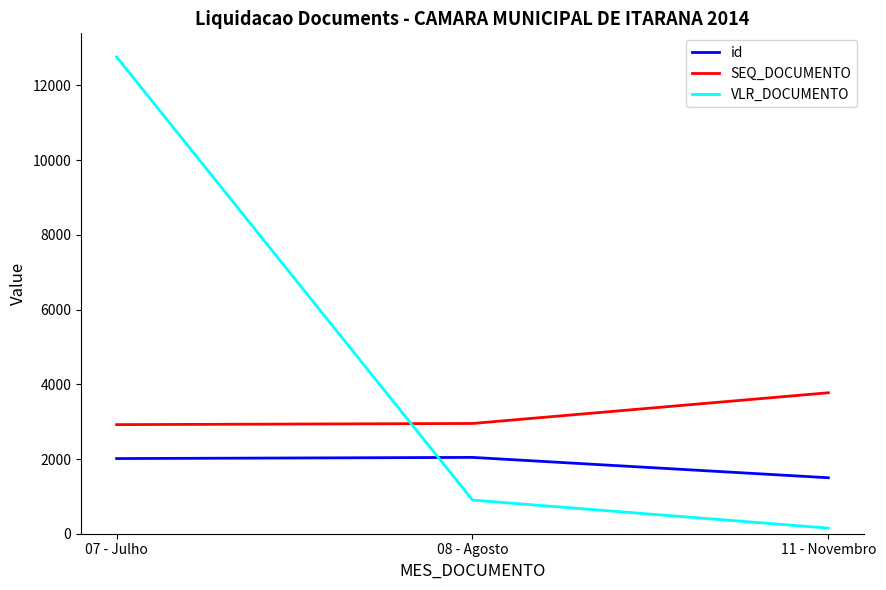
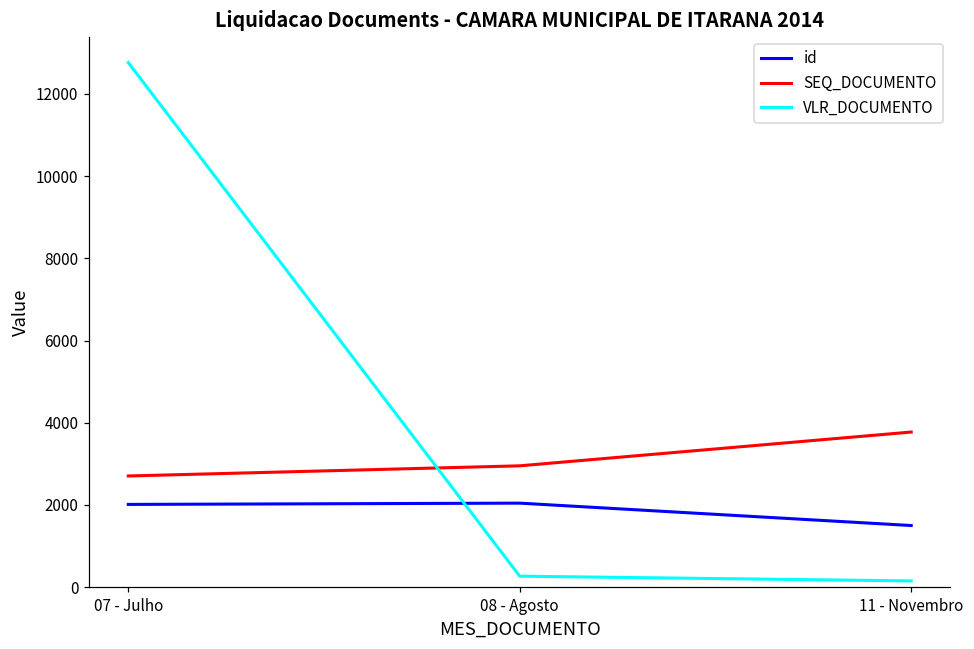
SEQ_DOCUMENTO, 07 - Julho: 2900 -> 2700
VLR_DOCUMENTO, 08 - Agosto: 900 -> 300
